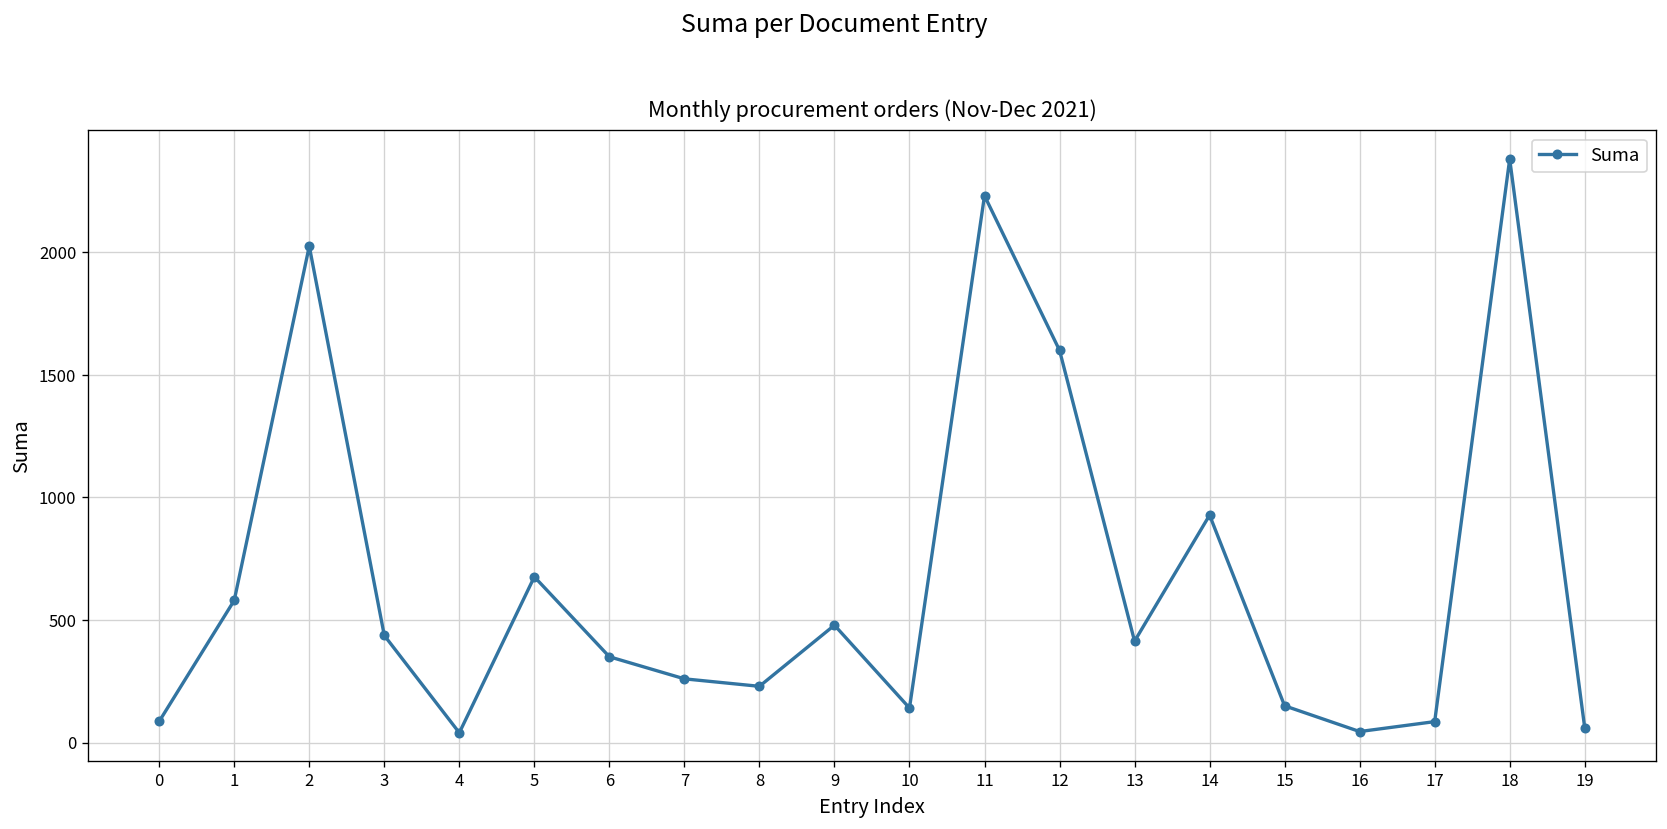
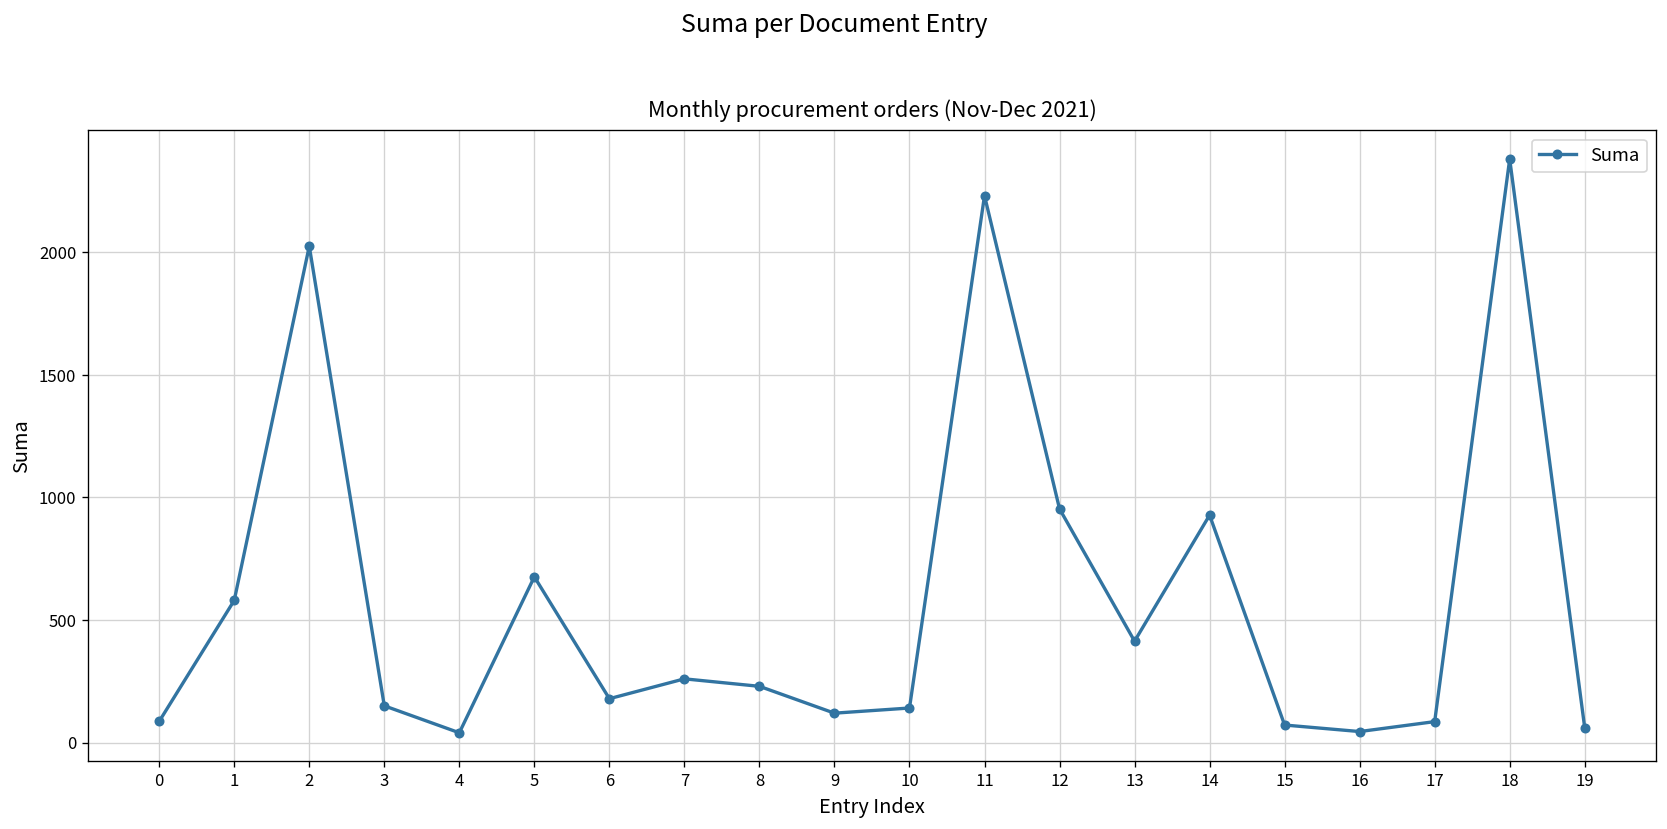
3: 440 -> 150
6: 350 -> 180
9: 480 -> 120
12: 1600 -> 950
15: 150 -> 70
